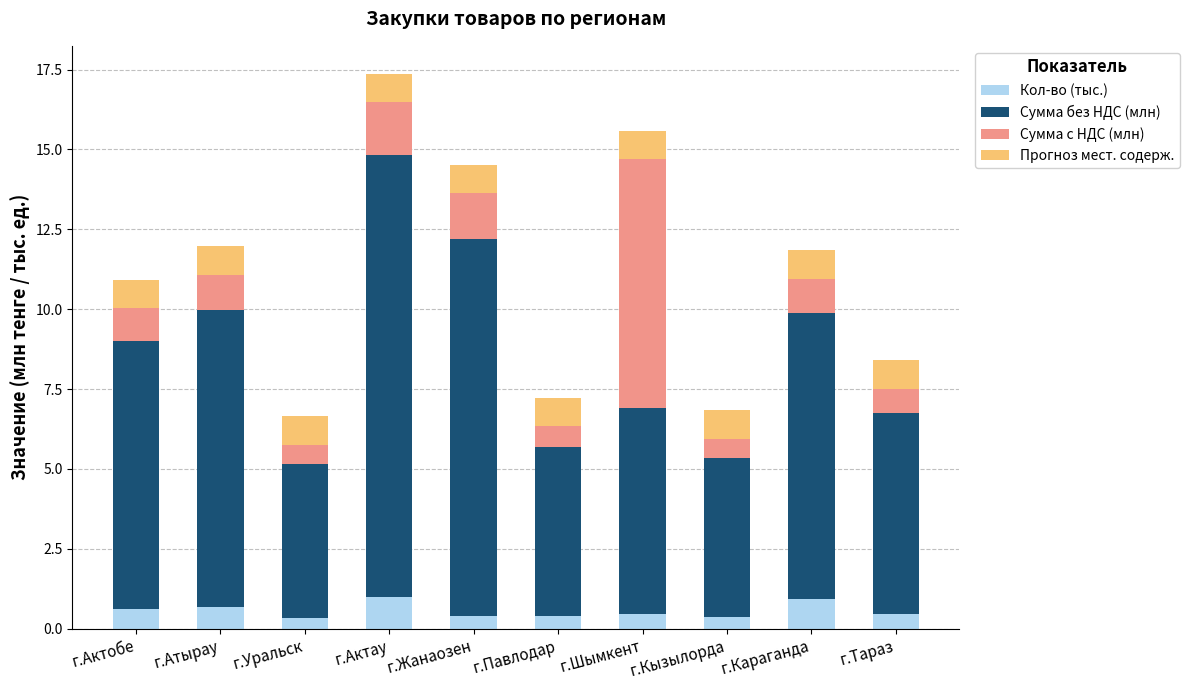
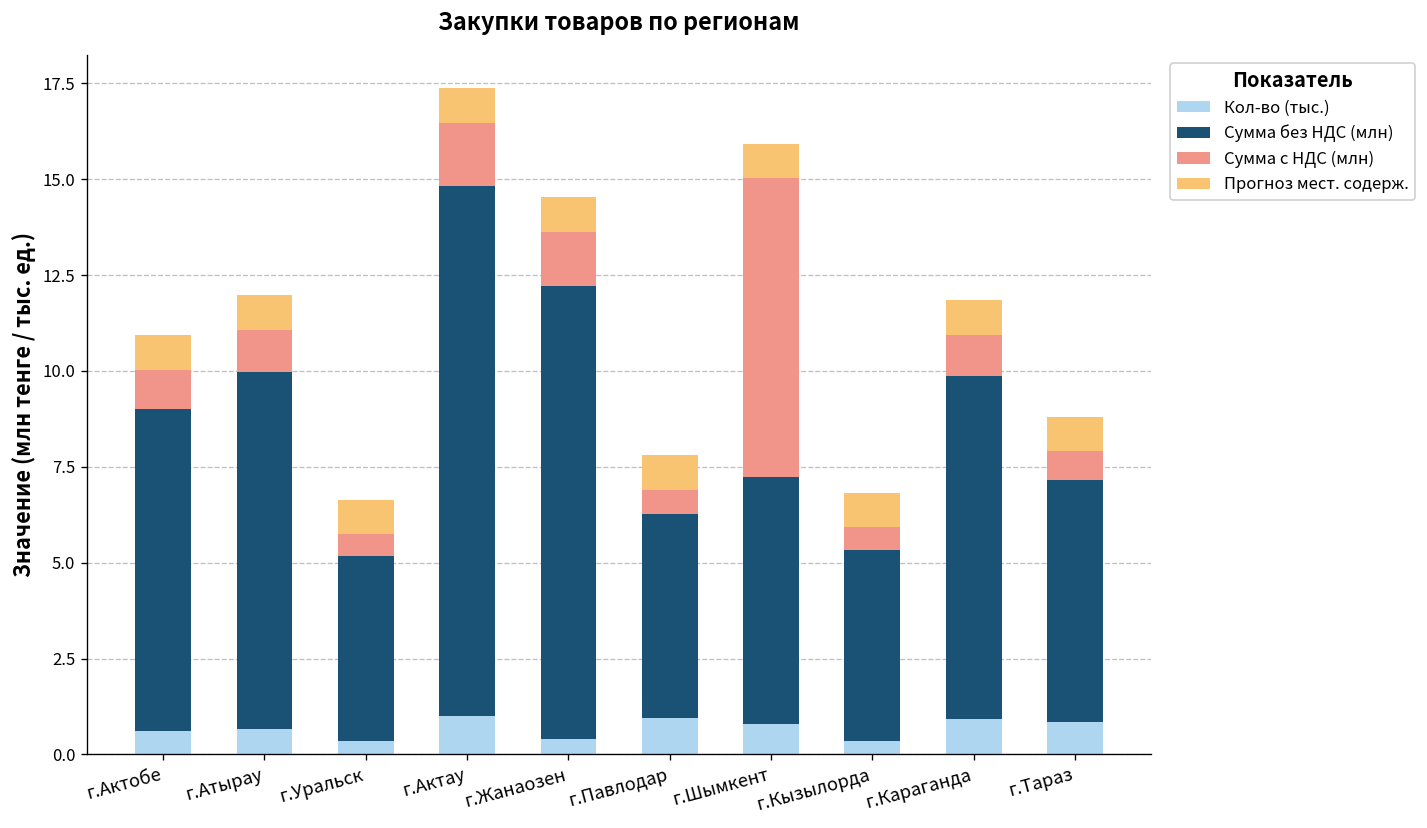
Кол-во (тыс.), г.Павлодар: 0.4 -> 0.9
Кол-во (тыс.), г.Шымкент: 0.5 -> 0.8
Кол-во (тыс.), г.Тараз: 0.5 -> 0.9
